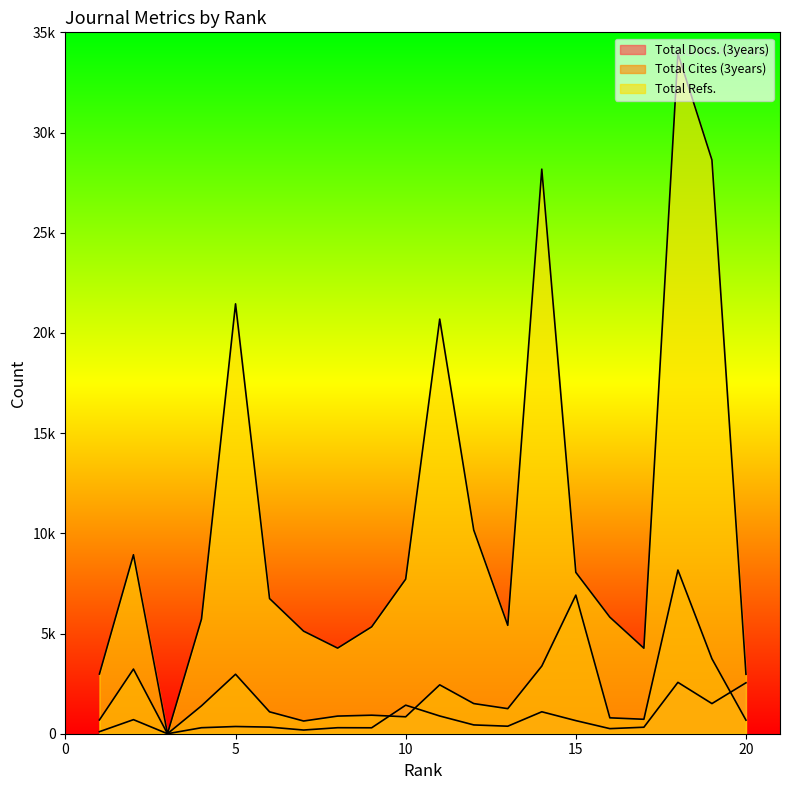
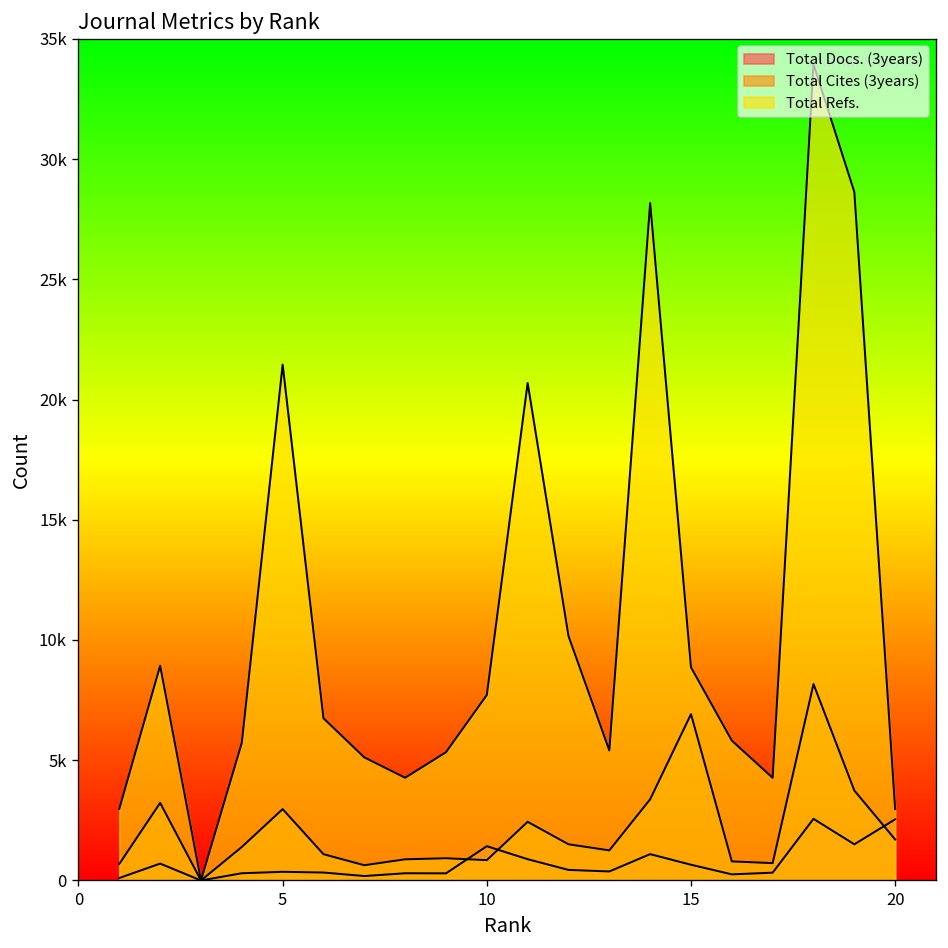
Total Refs., 15: 8100 -> 8900
Total Cites (3years), 20: 700 -> 1700
